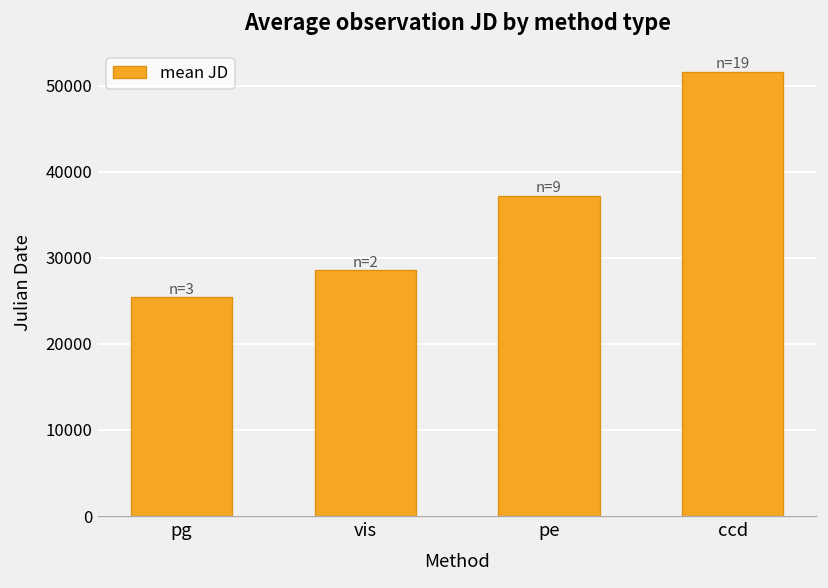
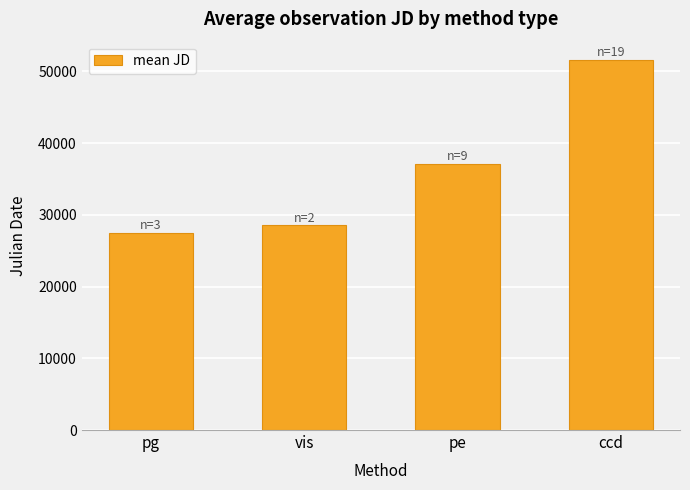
pg: 25000 -> 27000
